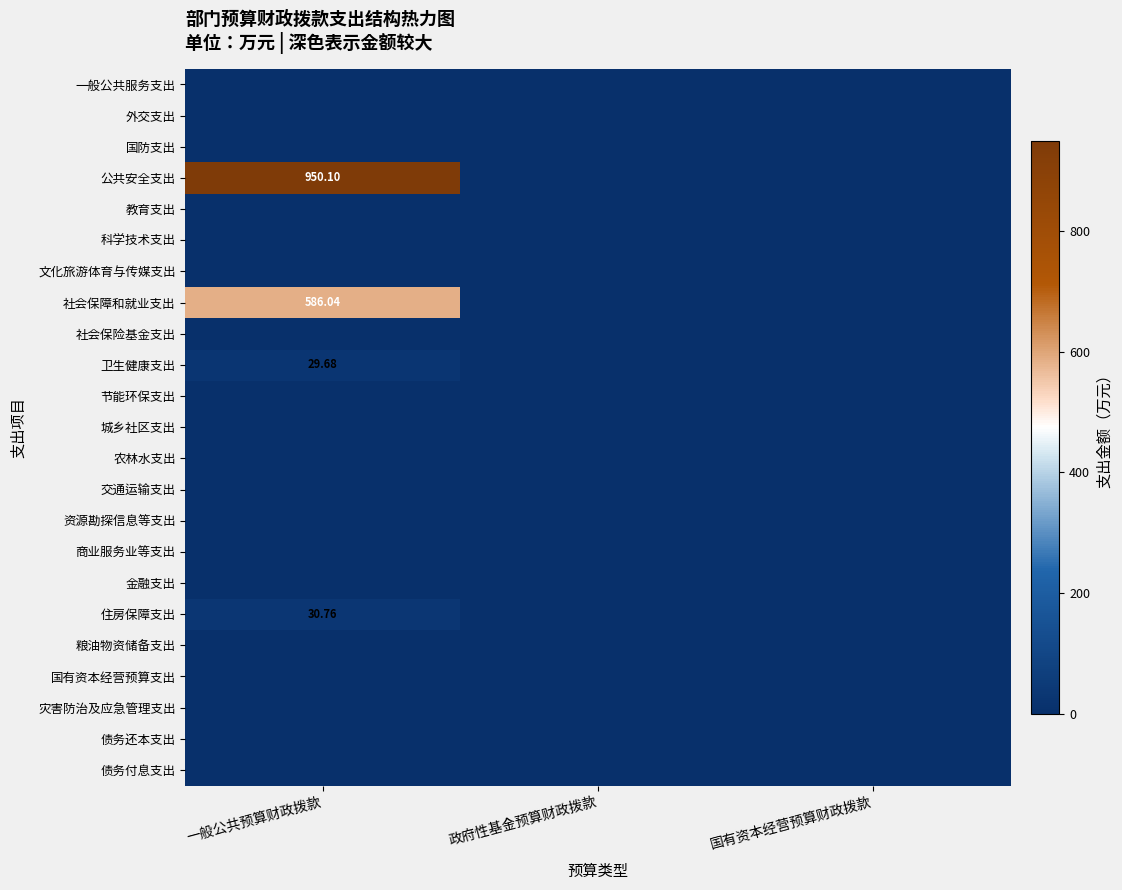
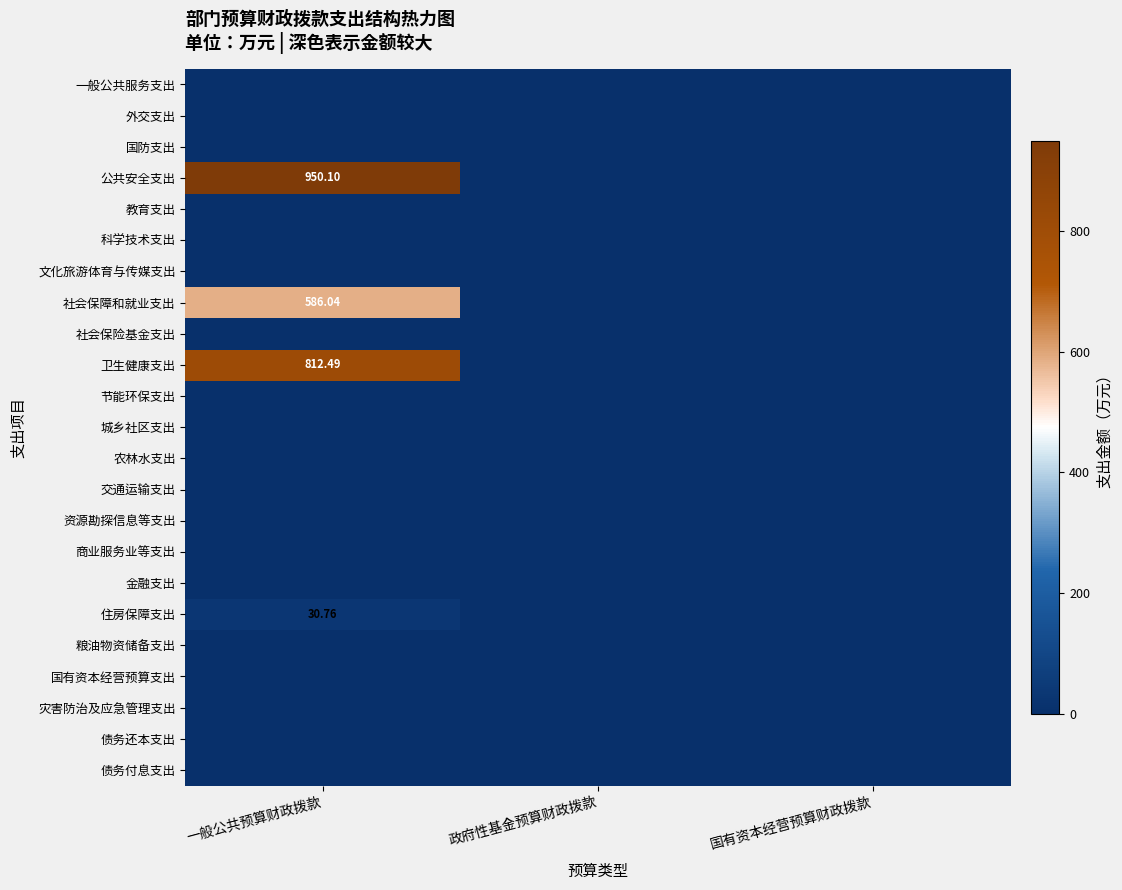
卫生健康支出, 一般公共预算财政拨款: 29.68 -> 812.49
